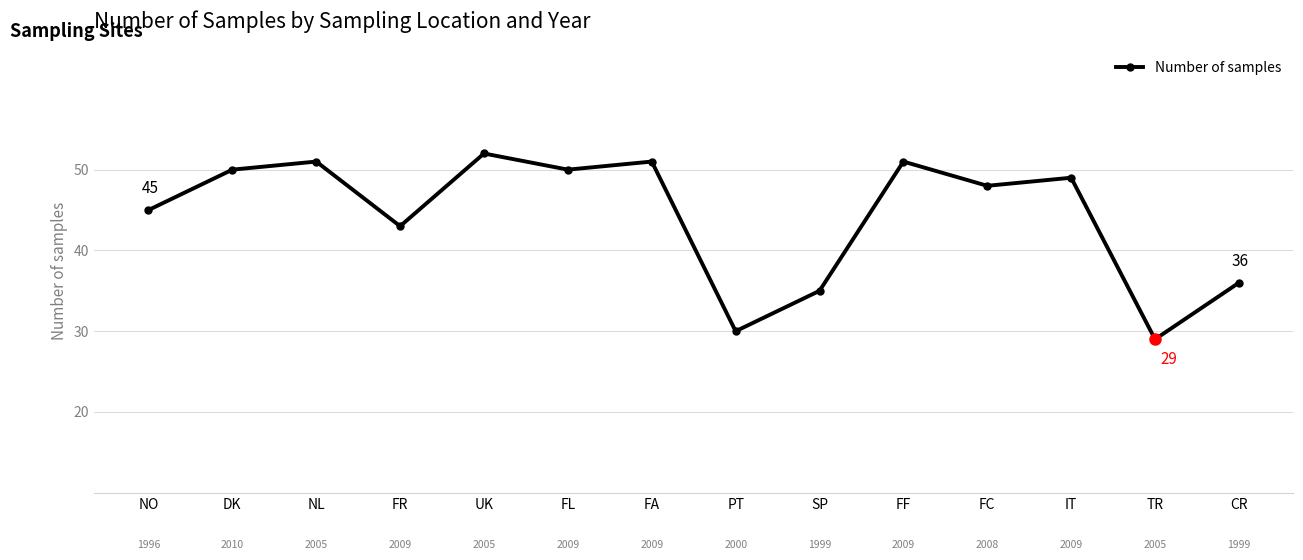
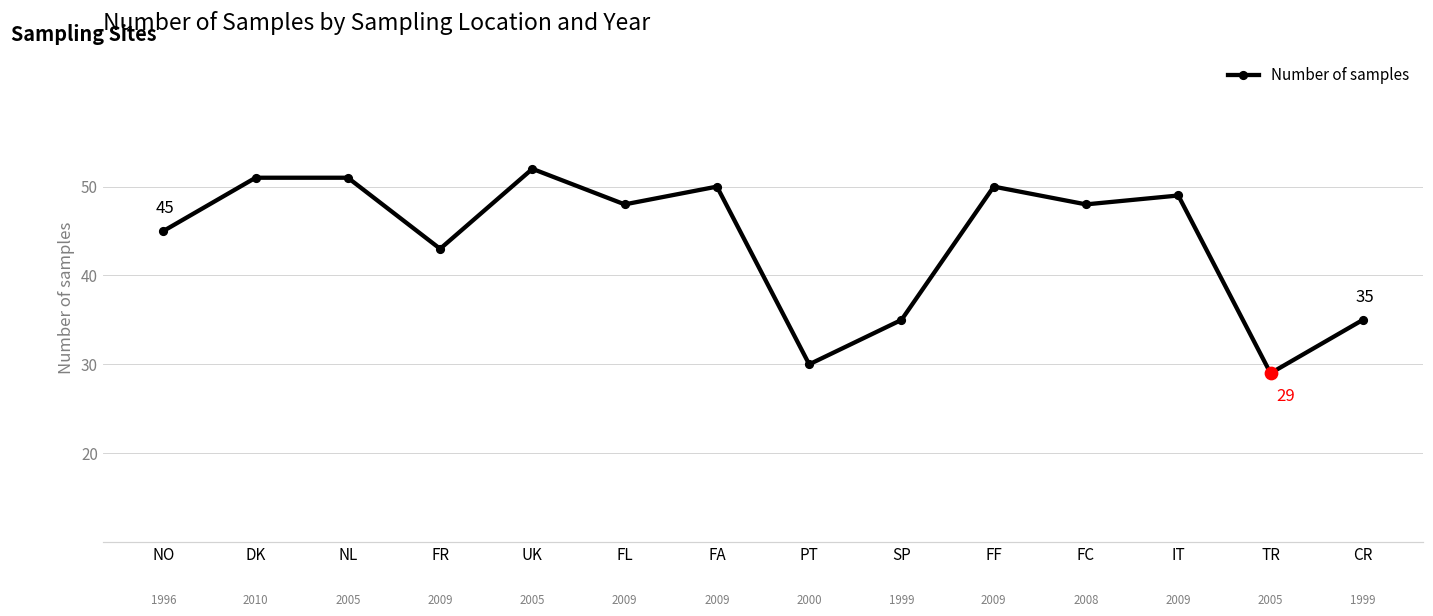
Number of samples, DK: 50 -> 51
Number of samples, FL: 50 -> 48
Number of samples, FA: 51 -> 50
Number of samples, FF: 51 -> 50
Number of samples, CR: 36 -> 35
